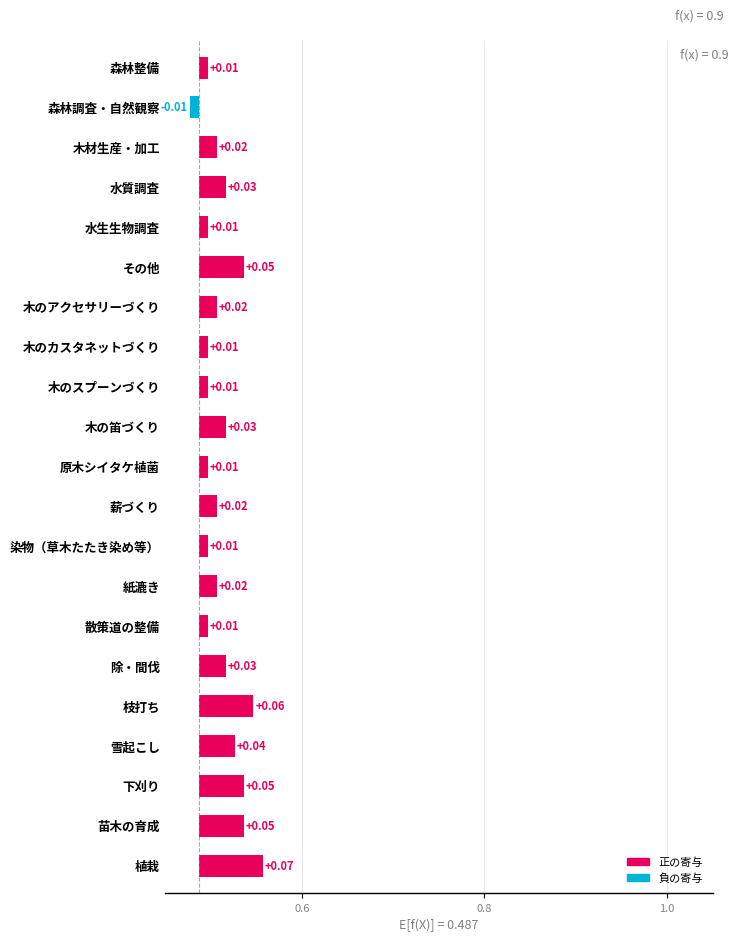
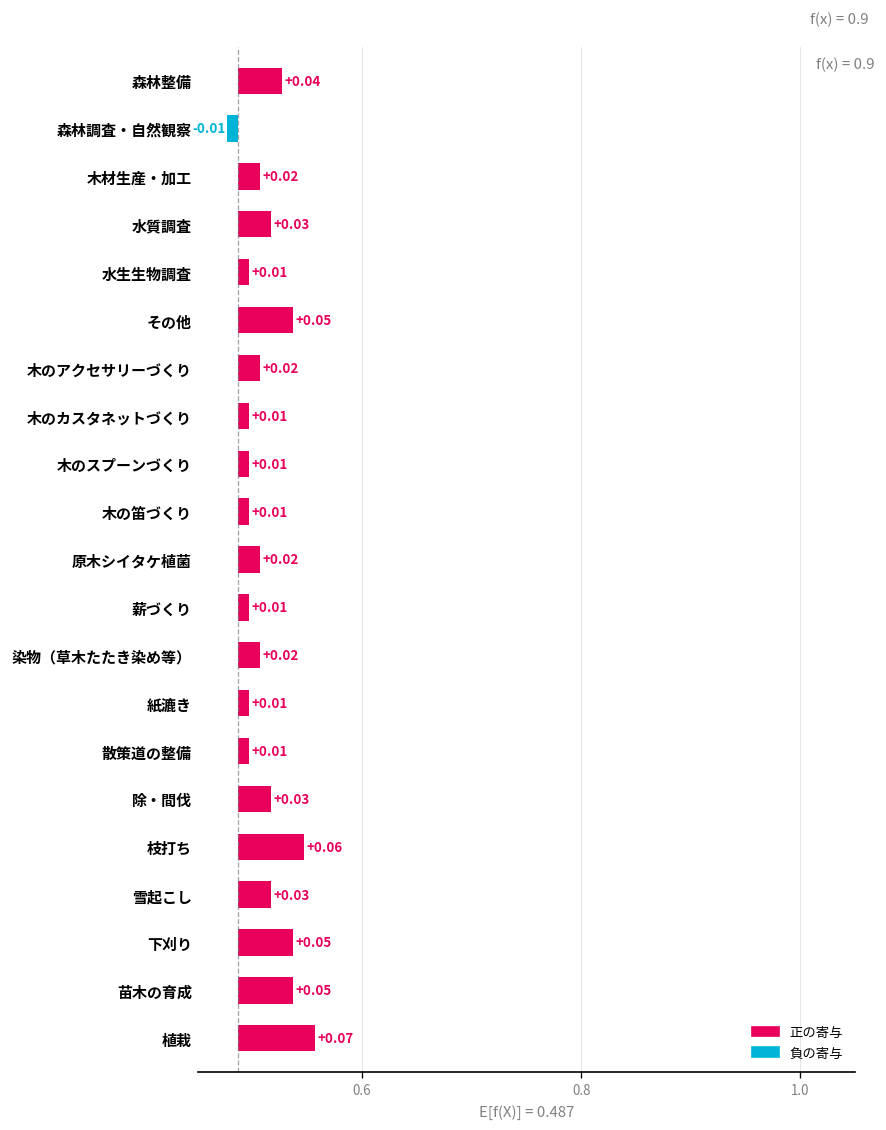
森林整備: +0.01 -> +0.04
木の笛づくり: +0.03 -> +0.01
原木シイタケ植菌: +0.01 -> +0.02
薪づくり: +0.02 -> +0.01
染物（草木たたき染め等）: +0.01 -> +0.02
紙漉き: +0.02 -> +0.01
雪起こし: +0.04 -> +0.03
